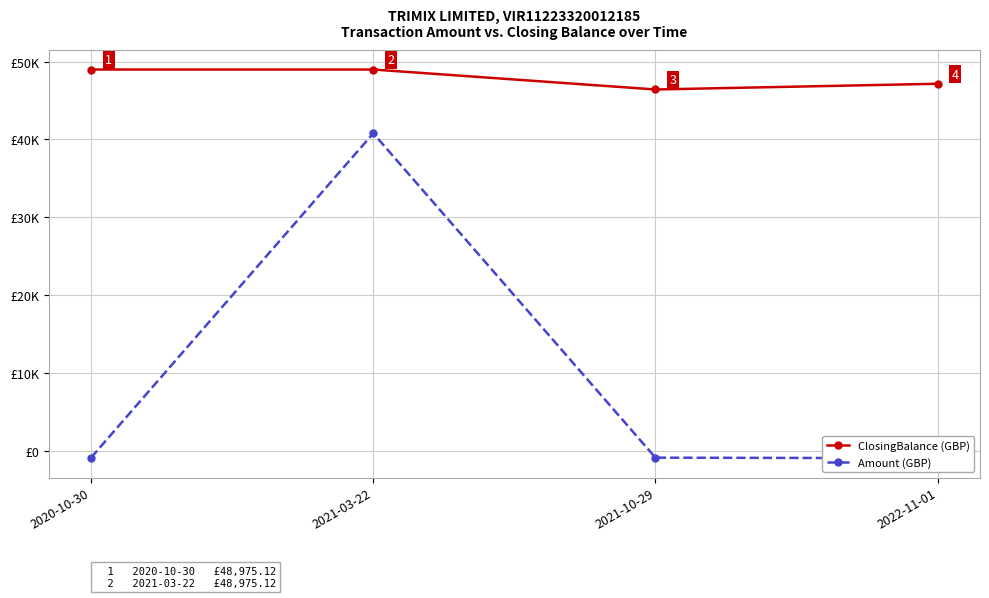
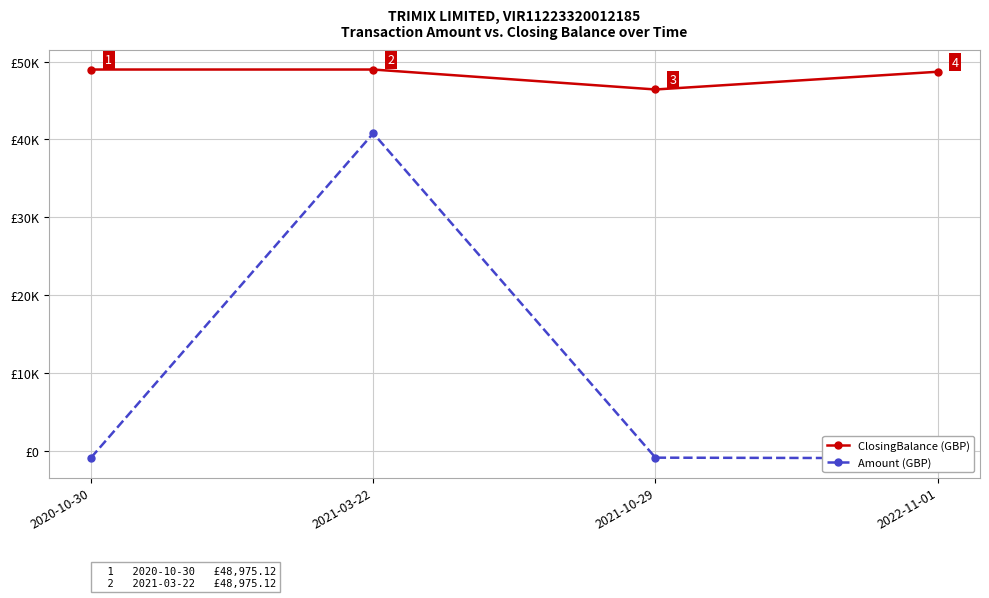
ClosingBalance (GBP), 2022-11-01: £47000 -> £49000
